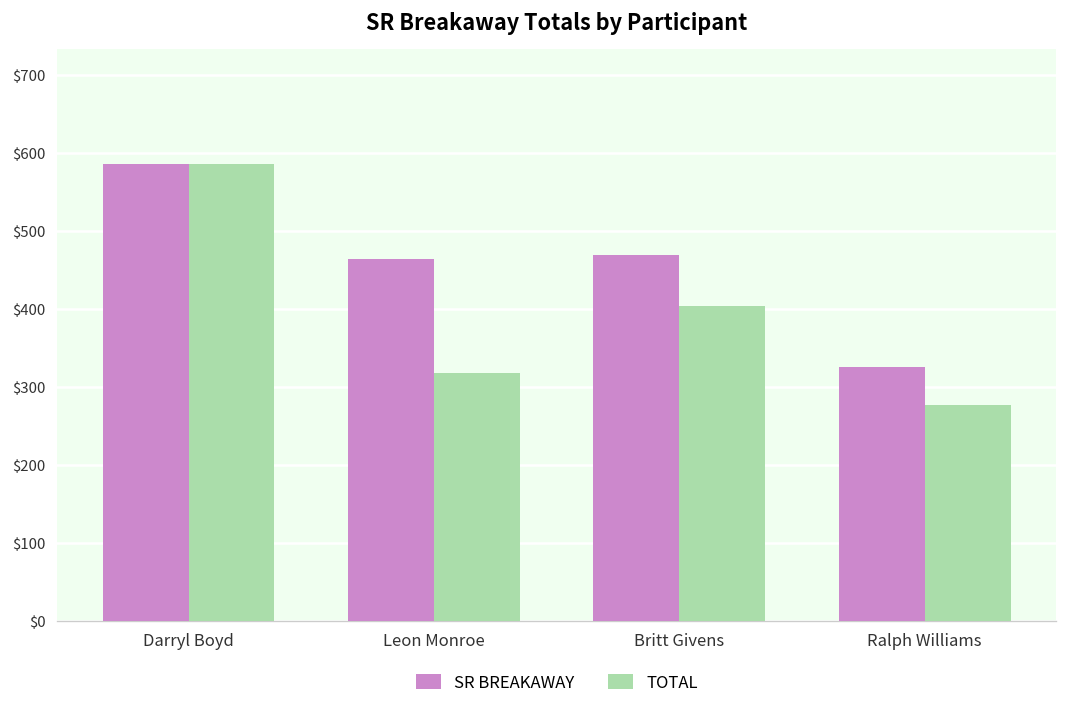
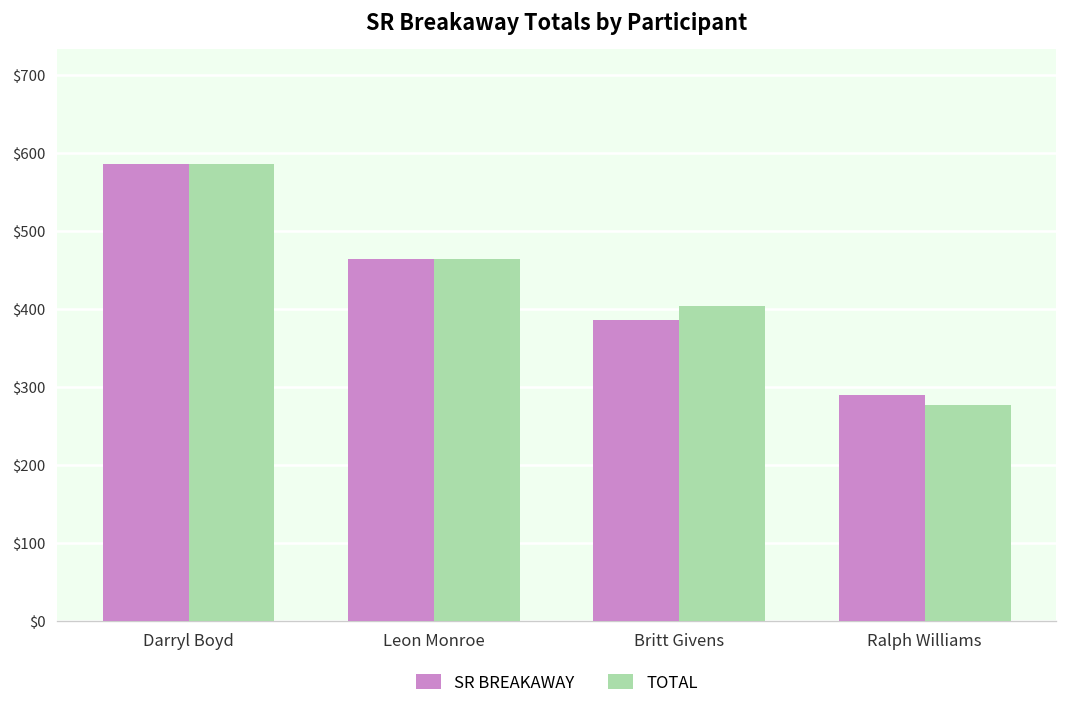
TOTAL, Leon Monroe: $320 -> $460
SR BREAKAWAY, Britt Givens: $470 -> $390
SR BREAKAWAY, Ralph Williams: $330 -> $290
